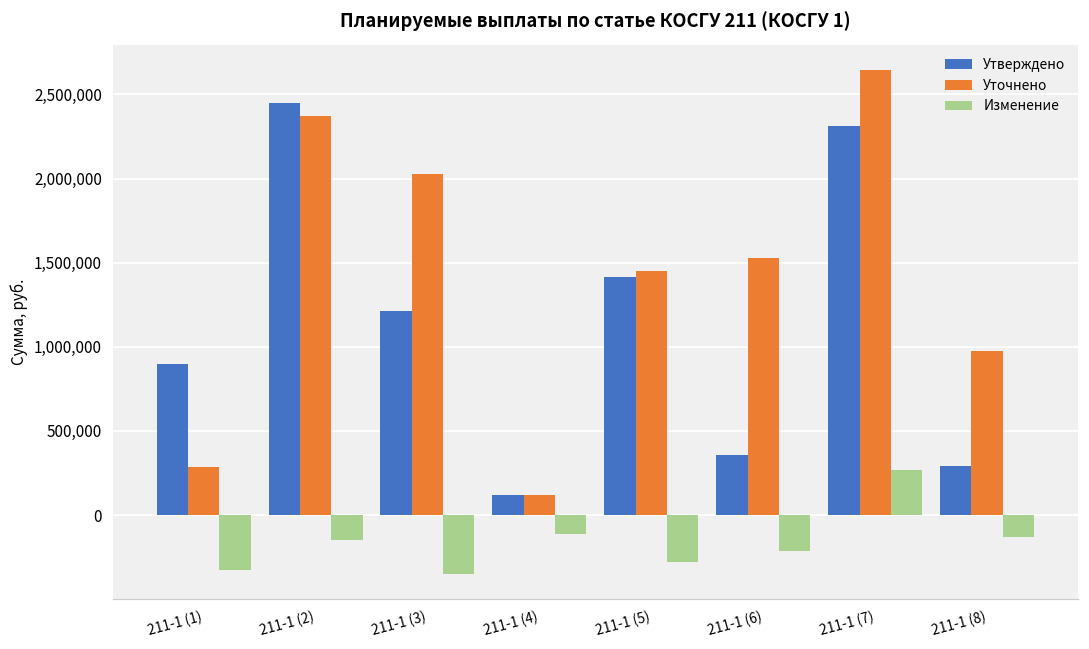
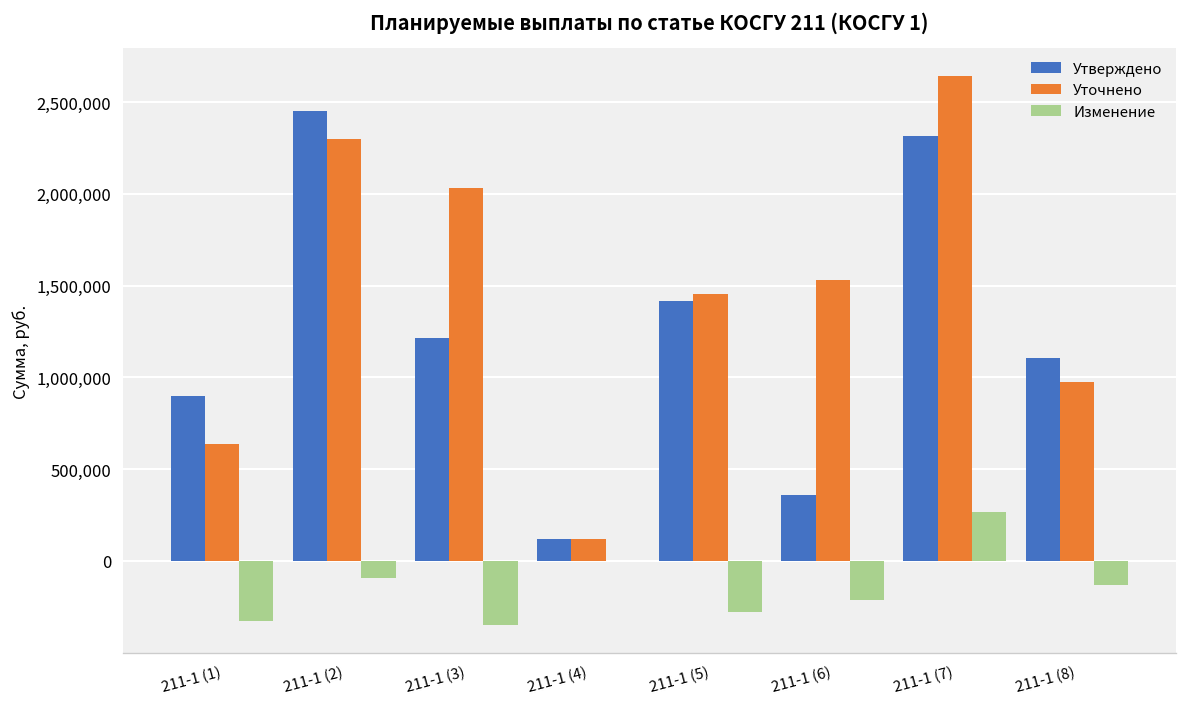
Уточнено, 211-1 (1): 280,000 -> 640,000
Уточнено, 211-1 (2): 2,370,000 -> 2,300,000
Изменение, 211-1 (2): -150,000 -> -90,000
Изменение, 211-1 (4): -110,000 -> 0
Утверждено, 211-1 (8): 290,000 -> 1,110,000
